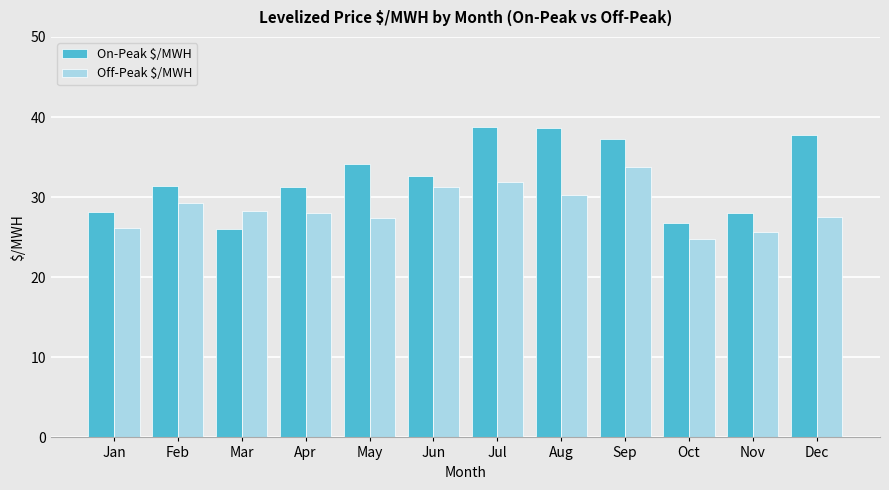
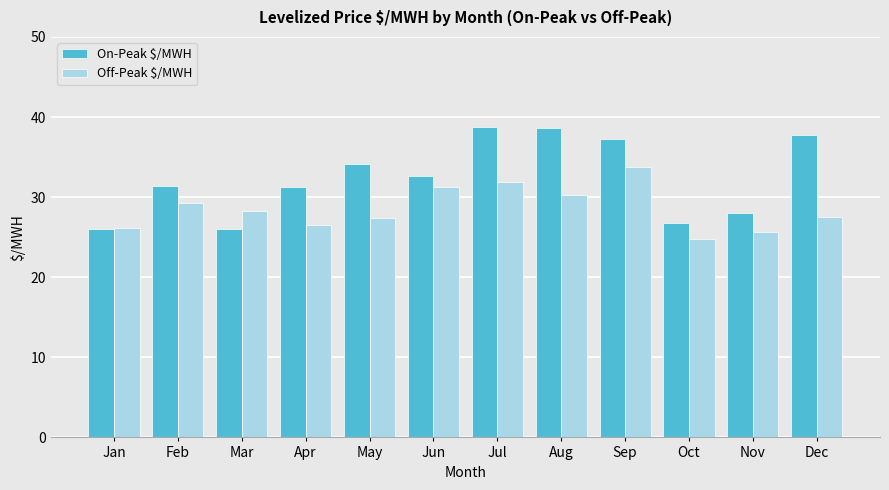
On-Peak $/MWH, Jan: 28 -> 26
Off-Peak $/MWH, Apr: 28 -> 27
